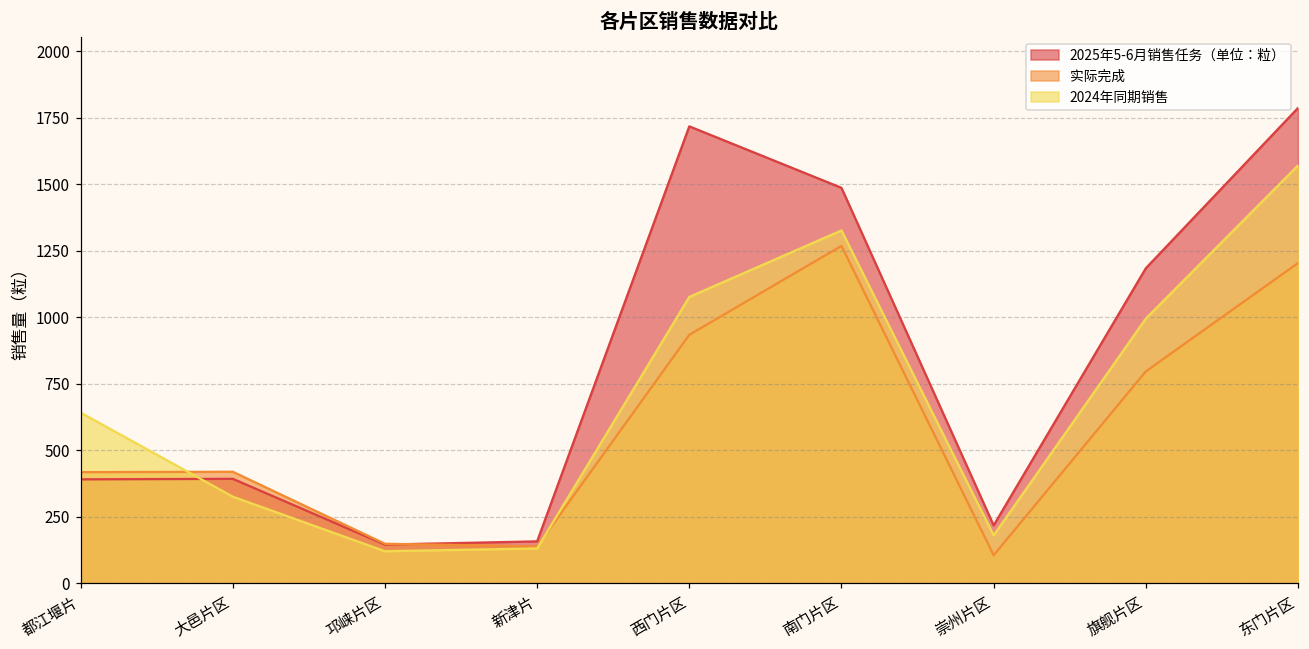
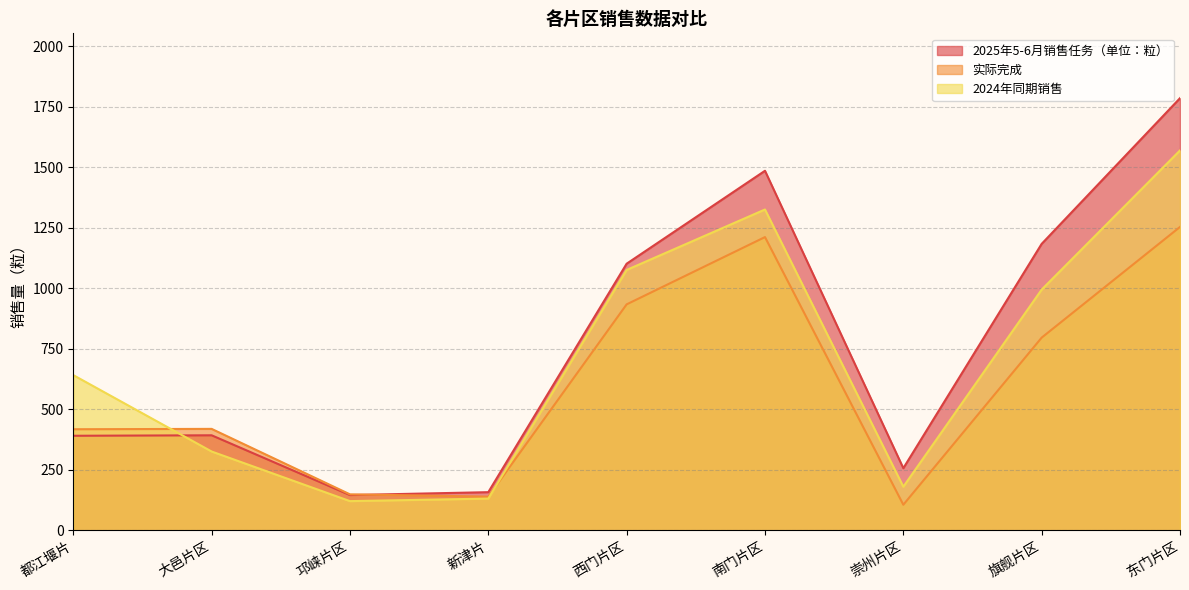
2025年5-6月销售任务（单位：粒）, 西门片区: 1720 -> 1100
实际完成, 南门片区: 1270 -> 1210
2025年5-6月销售任务（单位：粒）, 崇州片区: 220 -> 260
实际完成, 东门片区: 1200 -> 1250
